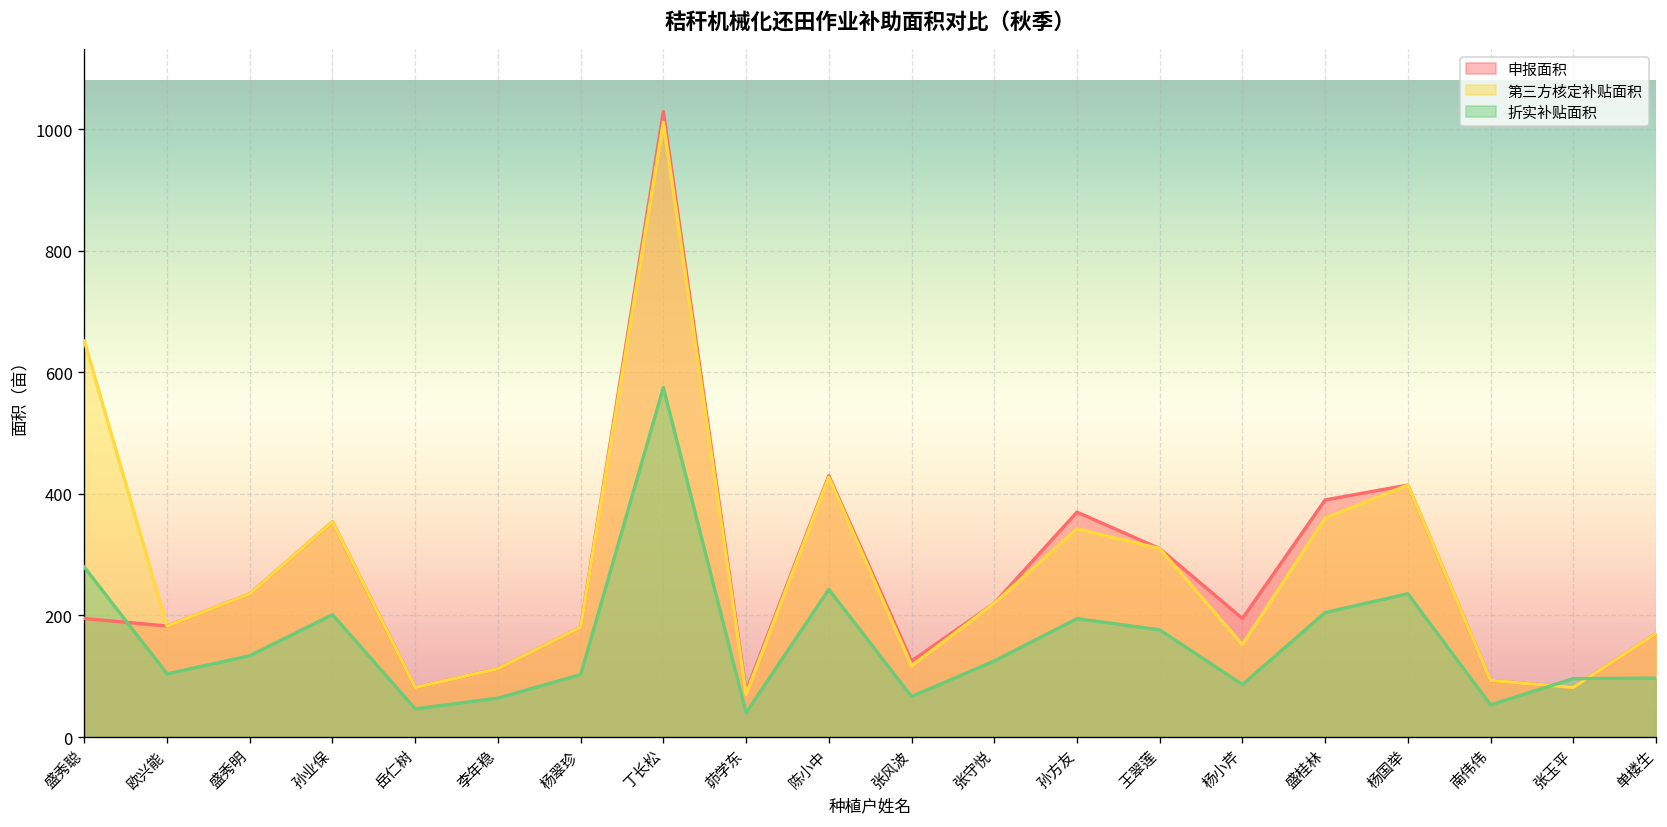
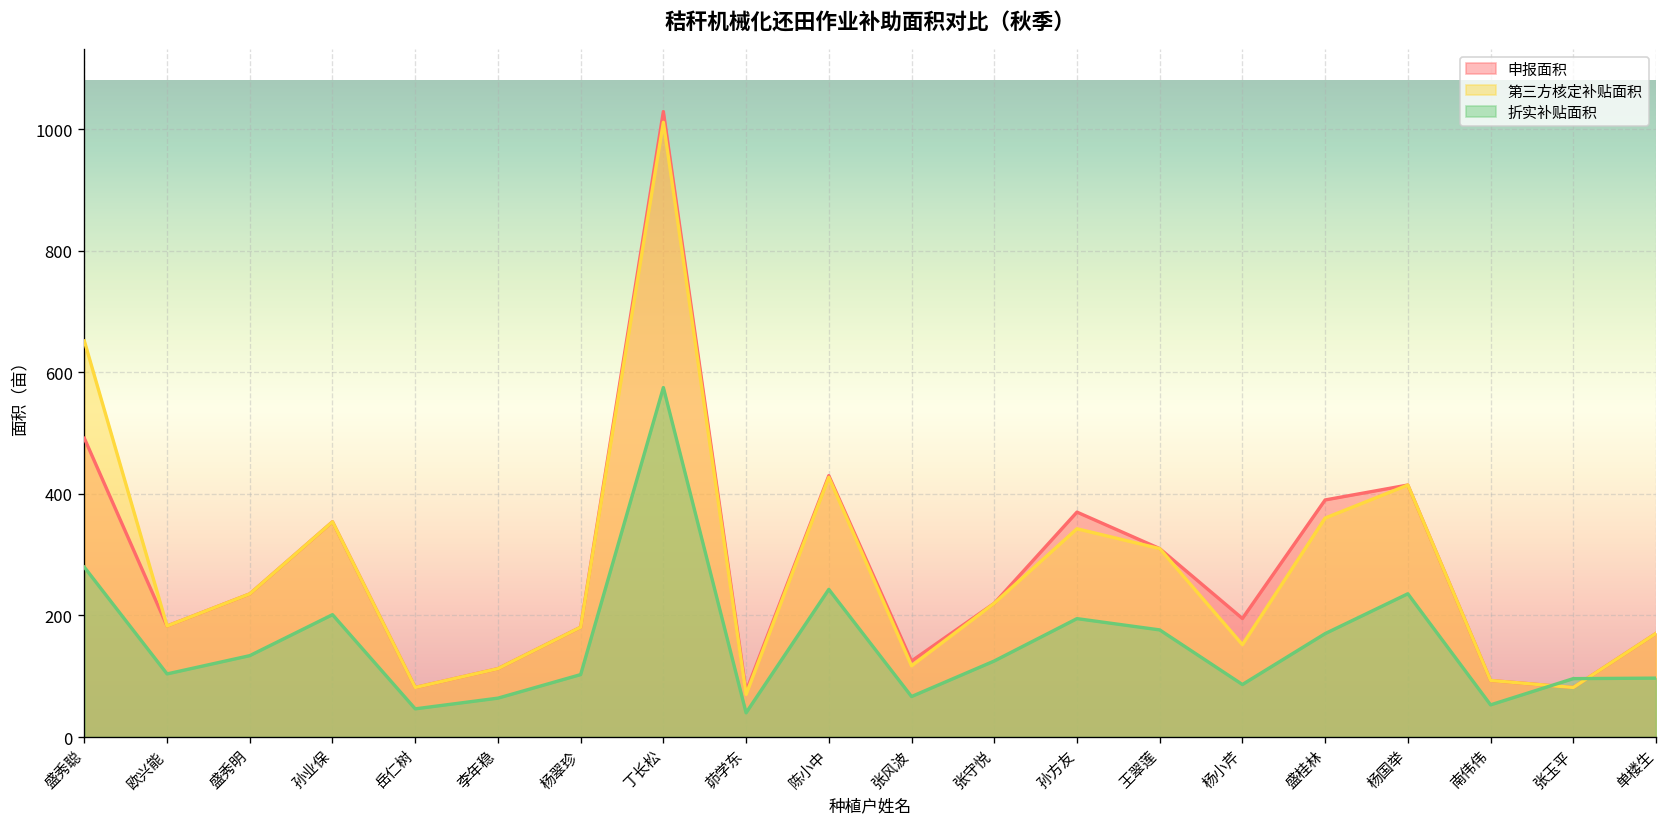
申报面积, 盛秀聪: 200 -> 490
折实补贴面积, 盛桂林: 200 -> 170
